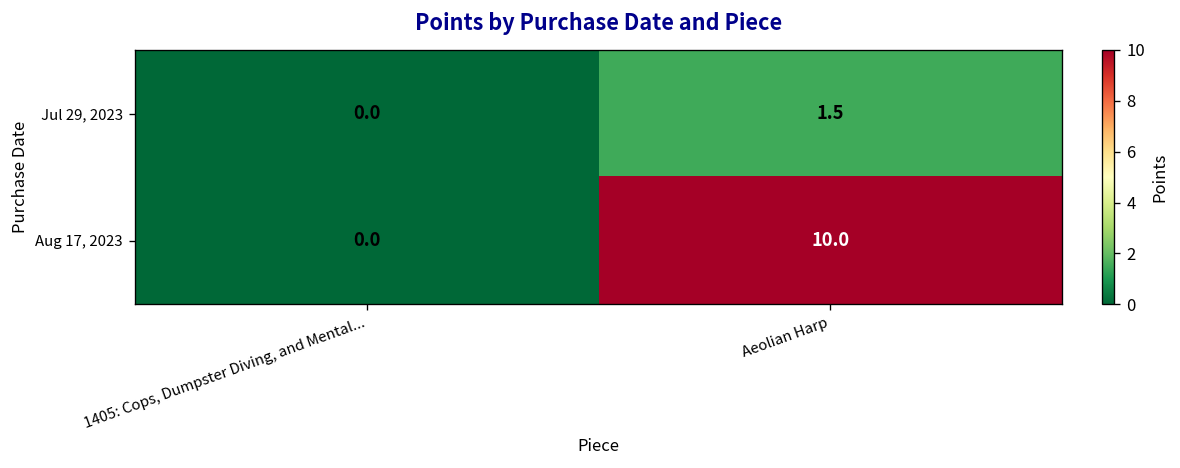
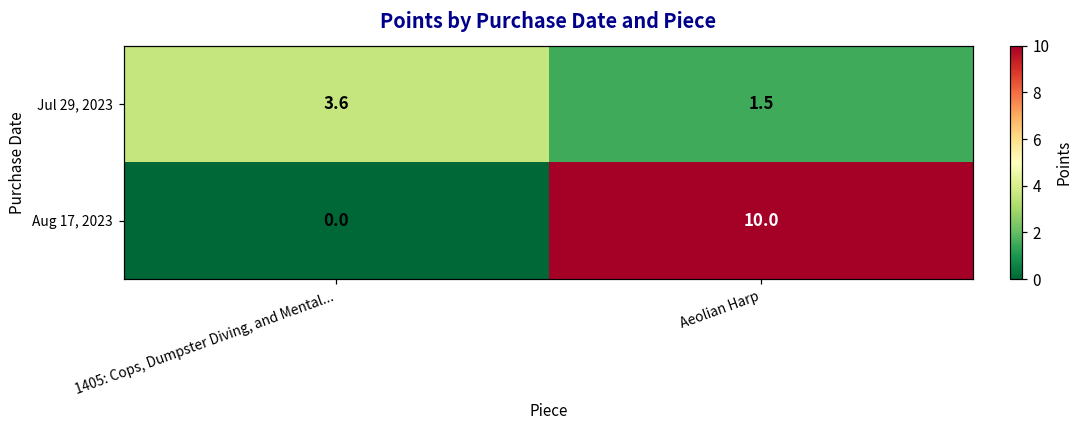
Jul 29, 2023, 1405: Cops, Dumpster Diving, and Mental...: 0.0 -> 3.6
